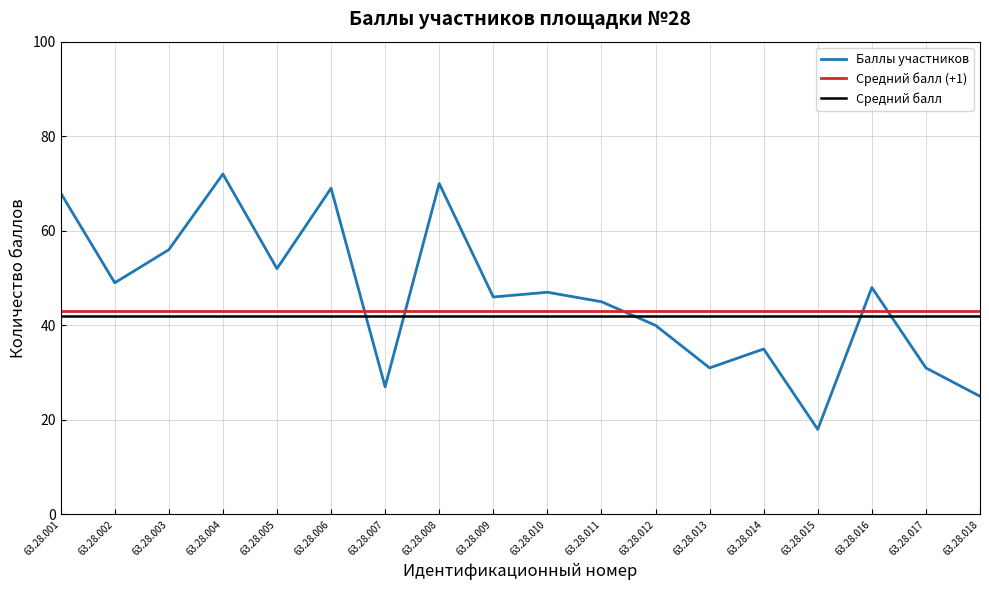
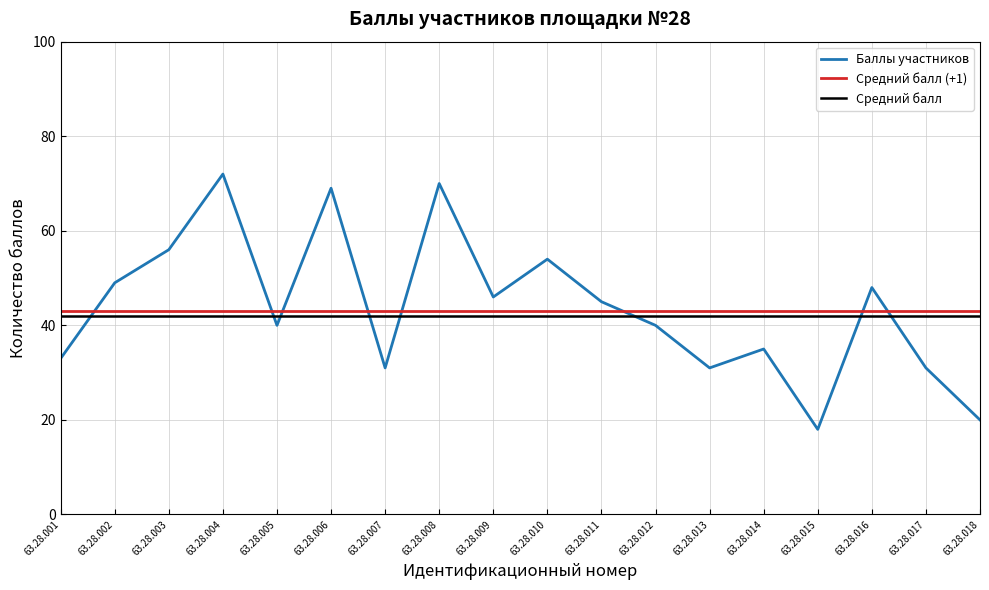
Баллы участников, 63.28.001: 68 -> 33
Баллы участников, 63.28.005: 52 -> 40
Баллы участников, 63.28.007: 27 -> 31
Баллы участников, 63.28.010: 47 -> 54
Баллы участников, 63.28.018: 25 -> 20
